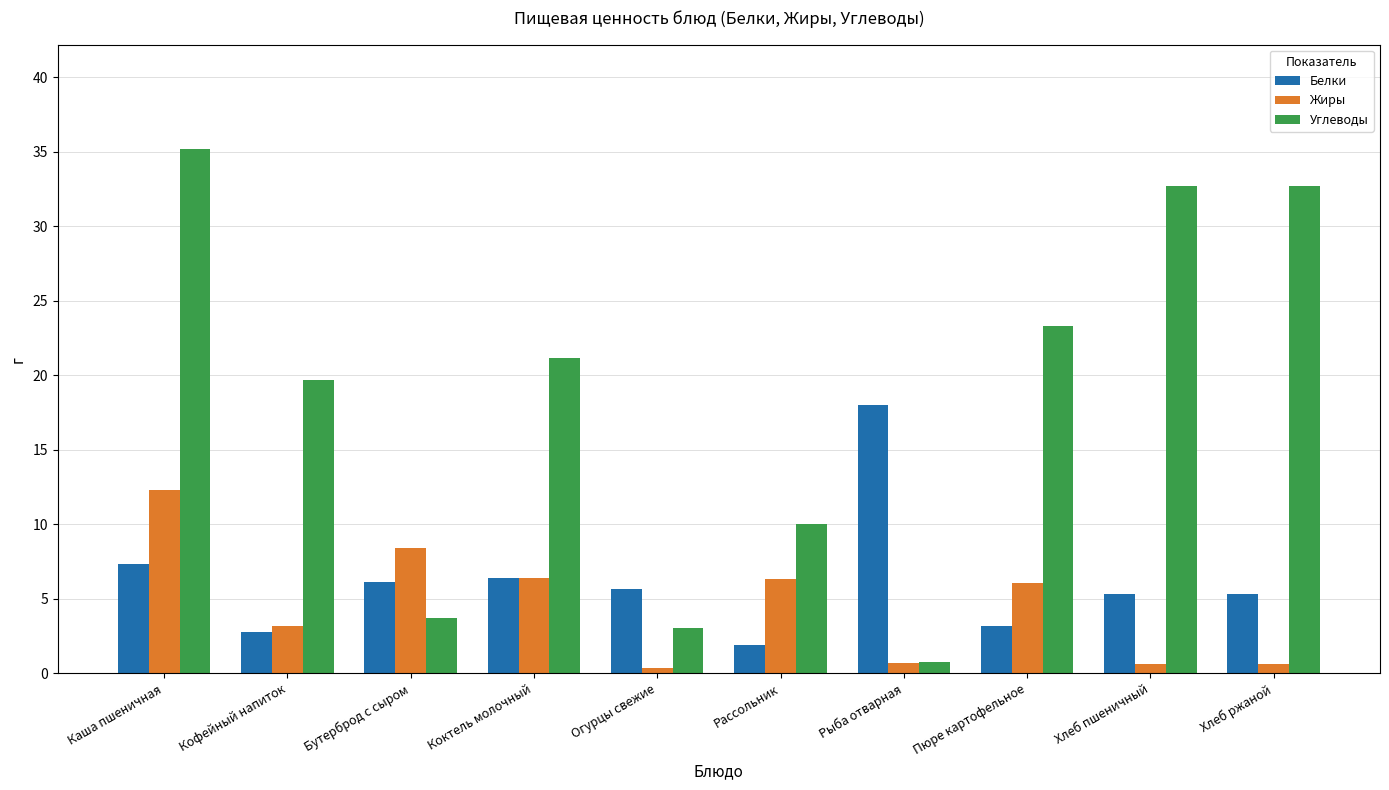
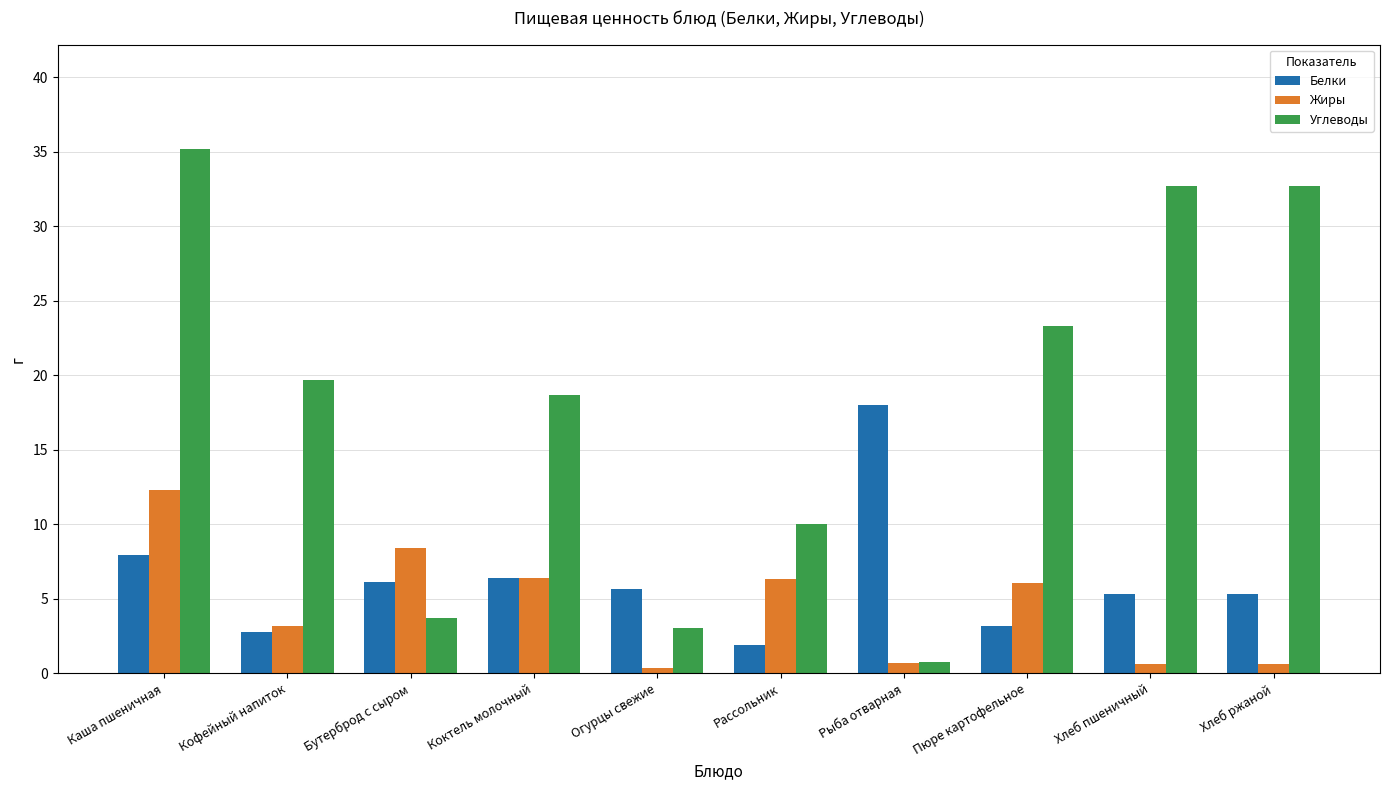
Белки, Каша пшеничная: 7.4 -> 8.0
Углеводы, Коктель молочный: 21.2 -> 18.7
